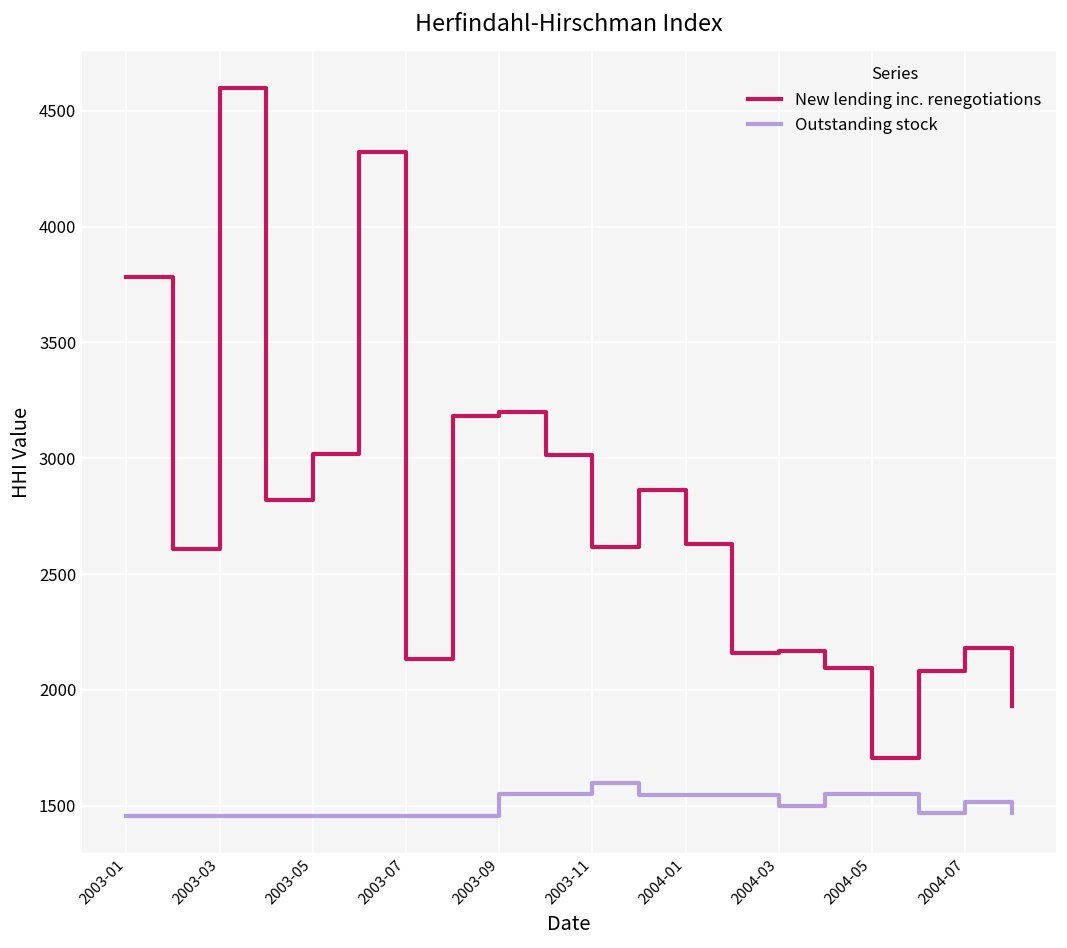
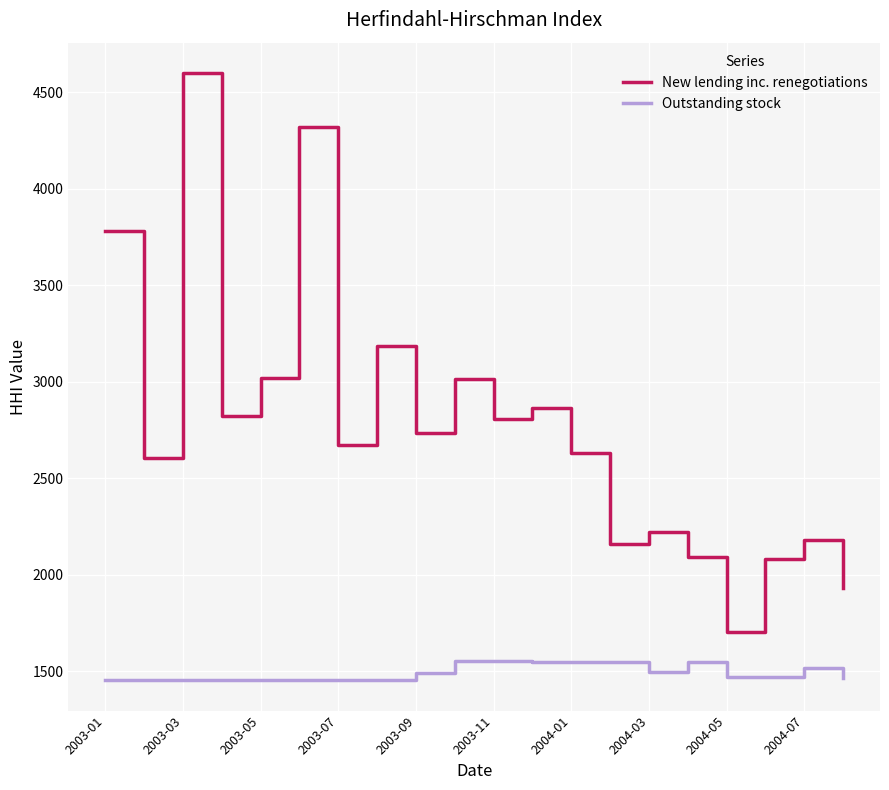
New lending inc. renegotiations, 2003-07: 2130 -> 2670
New lending inc. renegotiations, 2003-09: 3200 -> 2740
Outstanding stock, 2003-09: 1550 -> 1490
New lending inc. renegotiations, 2003-11: 2620 -> 2810
Outstanding stock, 2003-11: 1600 -> 1550
New lending inc. renegotiations, 2004-03: 2170 -> 2220
Outstanding stock, 2004-05: 1550 -> 1470
